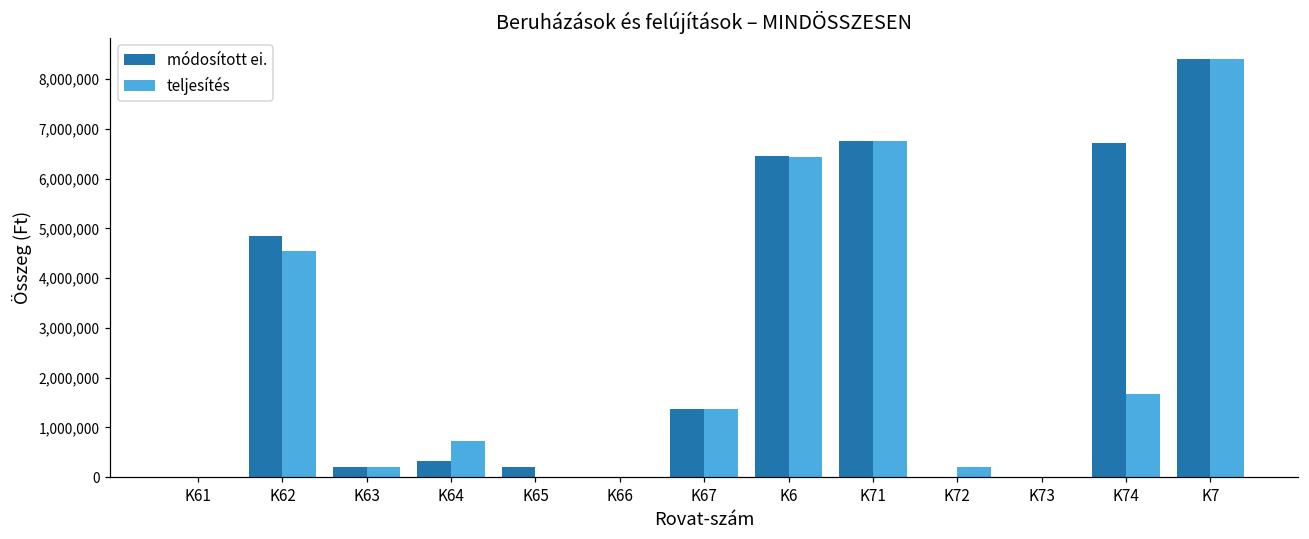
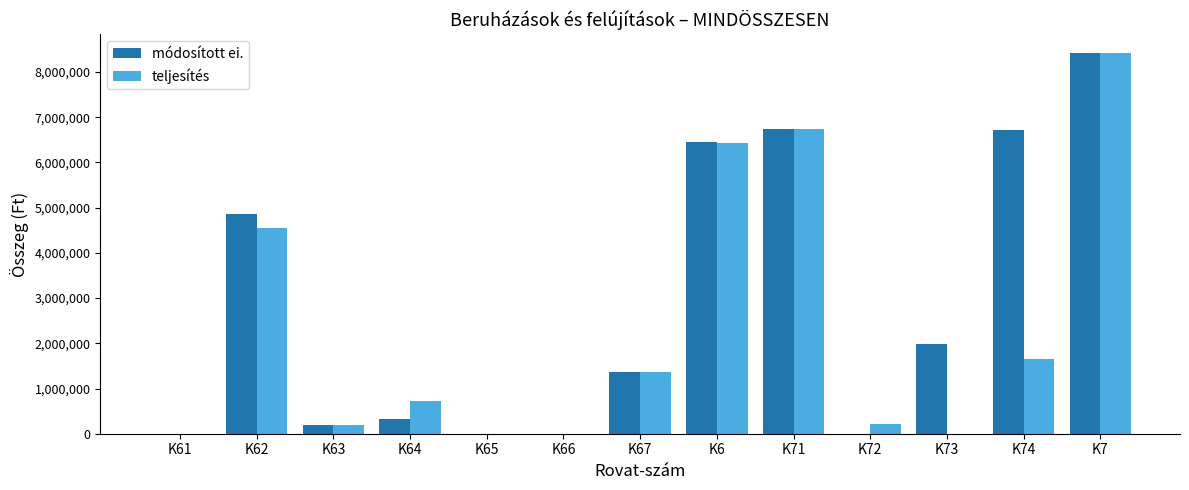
módosított ei., K65: 200,000 -> 0
módosított ei., K73: 0 -> 2,000,000
